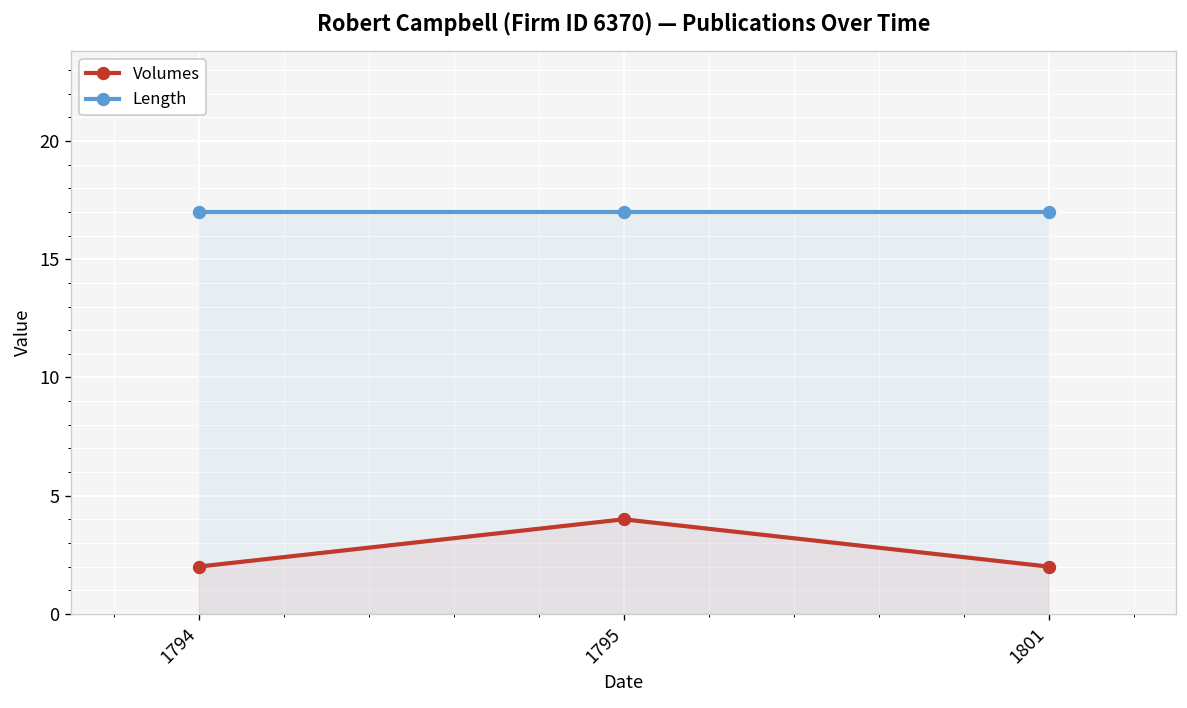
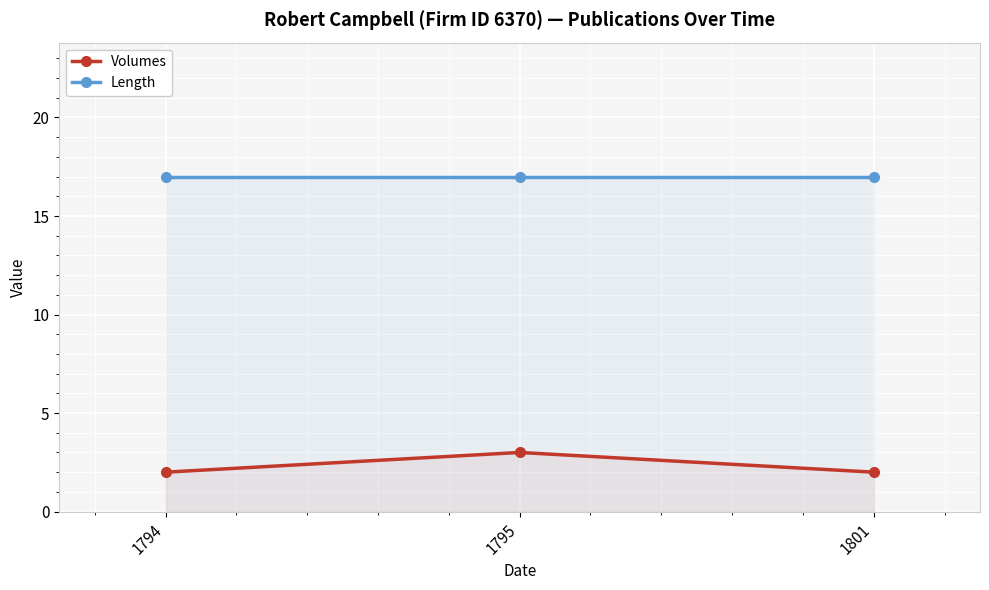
Volumes, 1795: 4 -> 3
